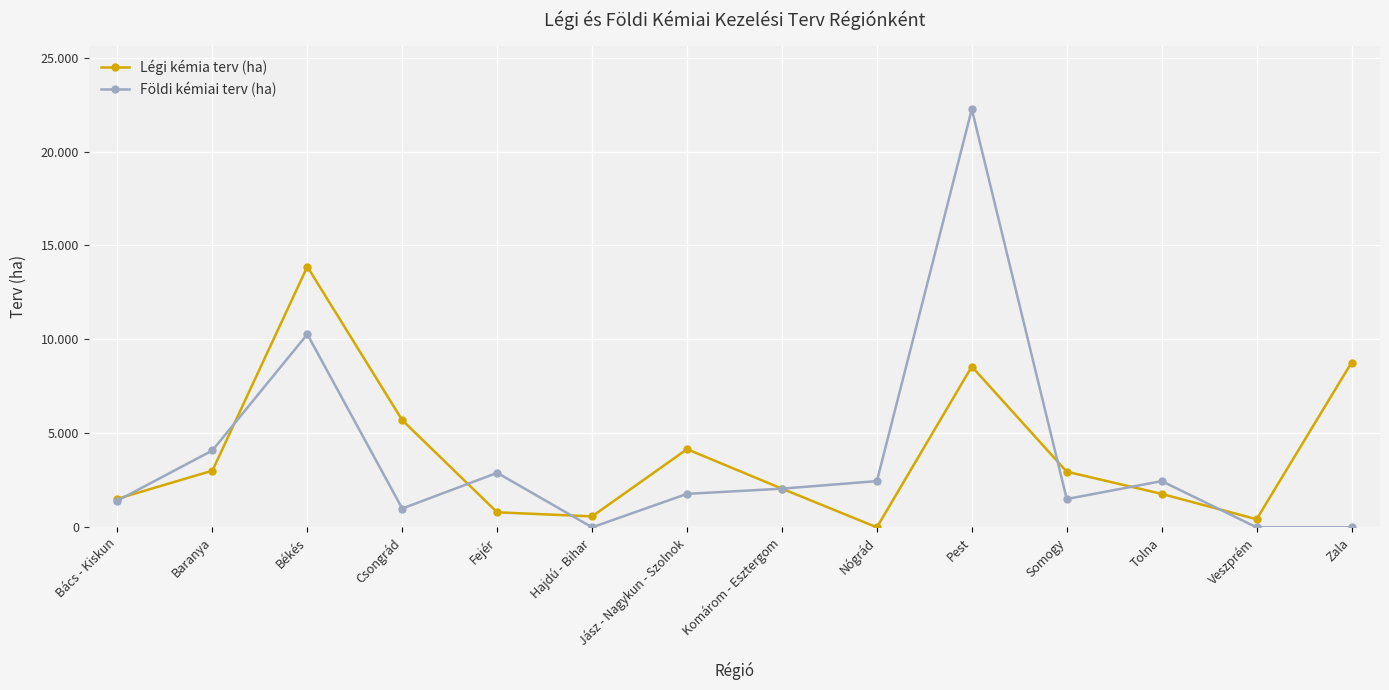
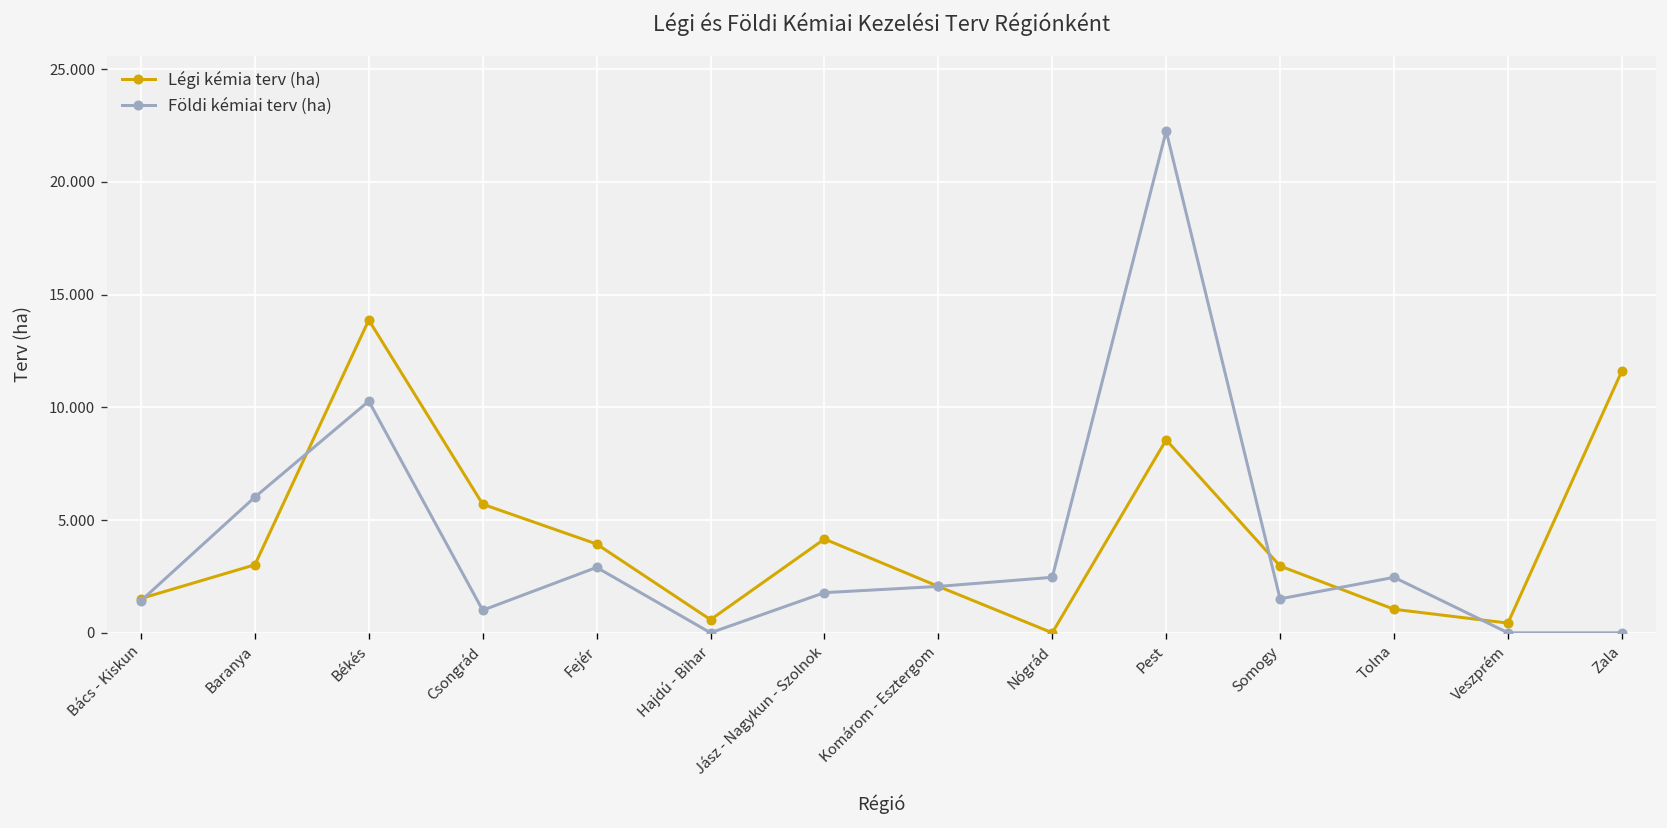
Földi kémiai terv (ha), Baranya: 4.1 -> 6.0
Légi kémia terv (ha), Fejér: 0.8 -> 3.9
Légi kémia terv (ha), Tolna: 1.8 -> 1.0
Légi kémia terv (ha), Zala: 8.8 -> 11.6
